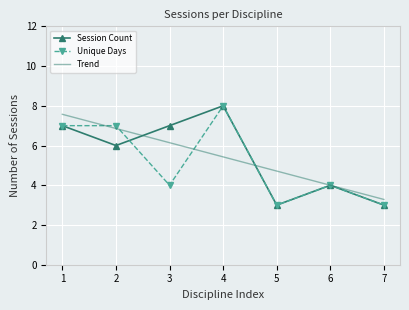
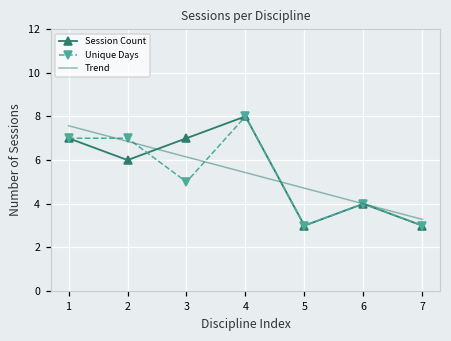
Unique Days, 3: 4 -> 5
